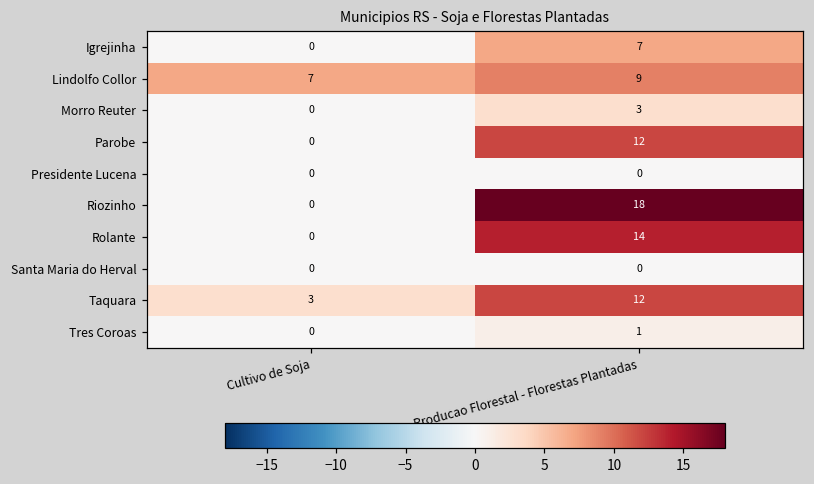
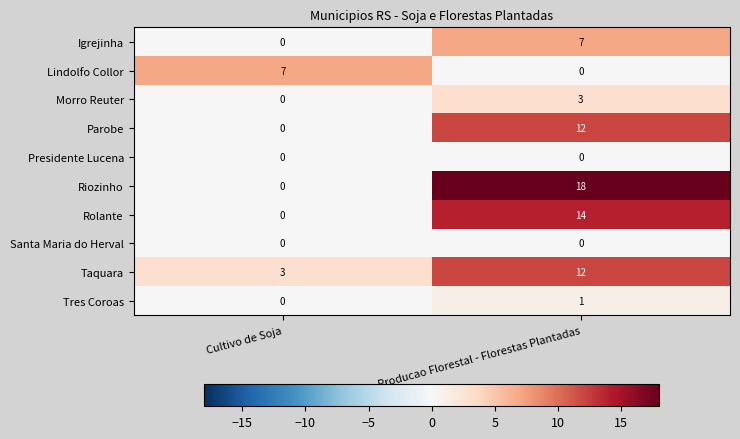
Lindolfo Collor, Producao Florestal - Florestas Plantadas: 9 -> 0
